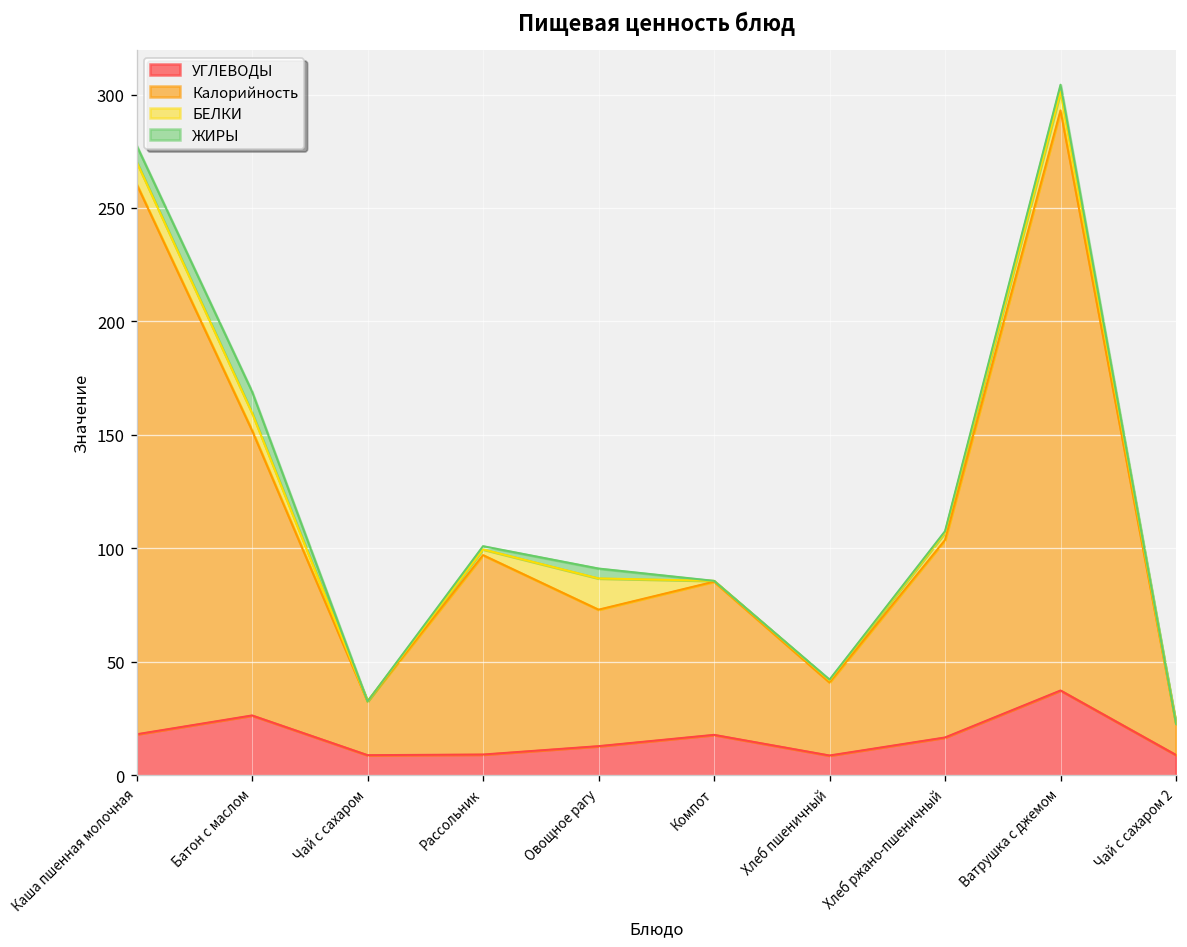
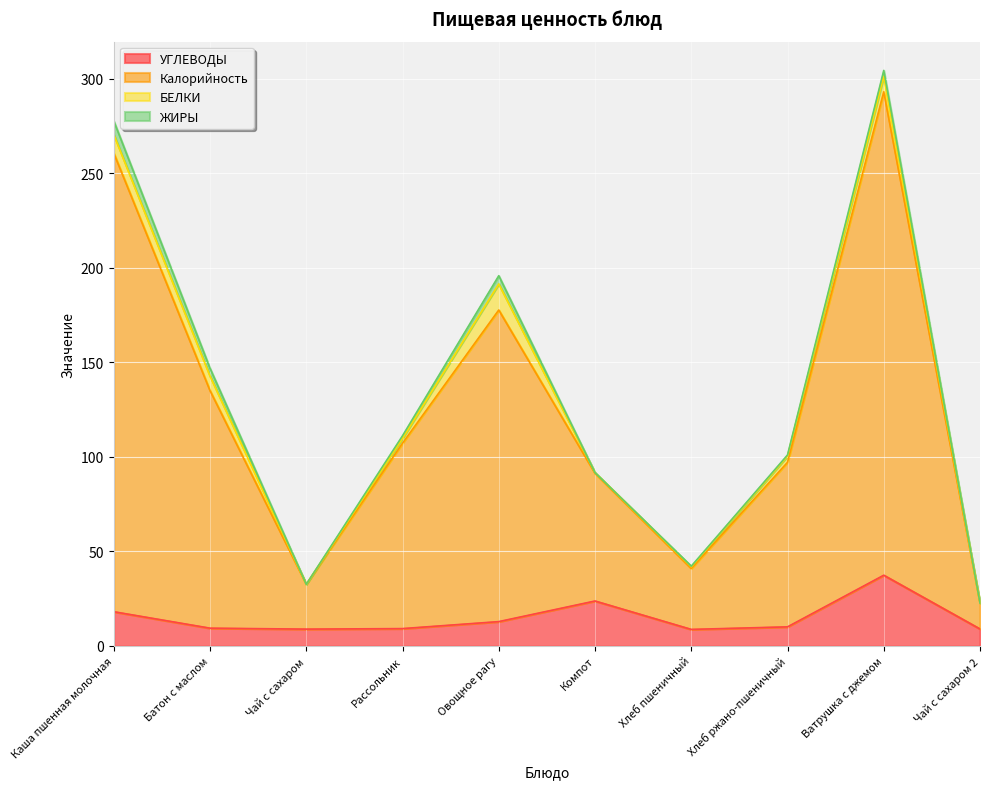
УГЛЕВОДЫ, Батон с маслом: 26 -> 9
ЖИРЫ, Батон с маслом: 9 -> 4
Калорийность, Рассольник: 88 -> 98
Калорийность, Овощное рагу: 60 -> 165
УГЛЕВОДЫ, Компот: 18 -> 24
УГЛЕВОДЫ, Хлеб ржано-пшеничный: 17 -> 10
